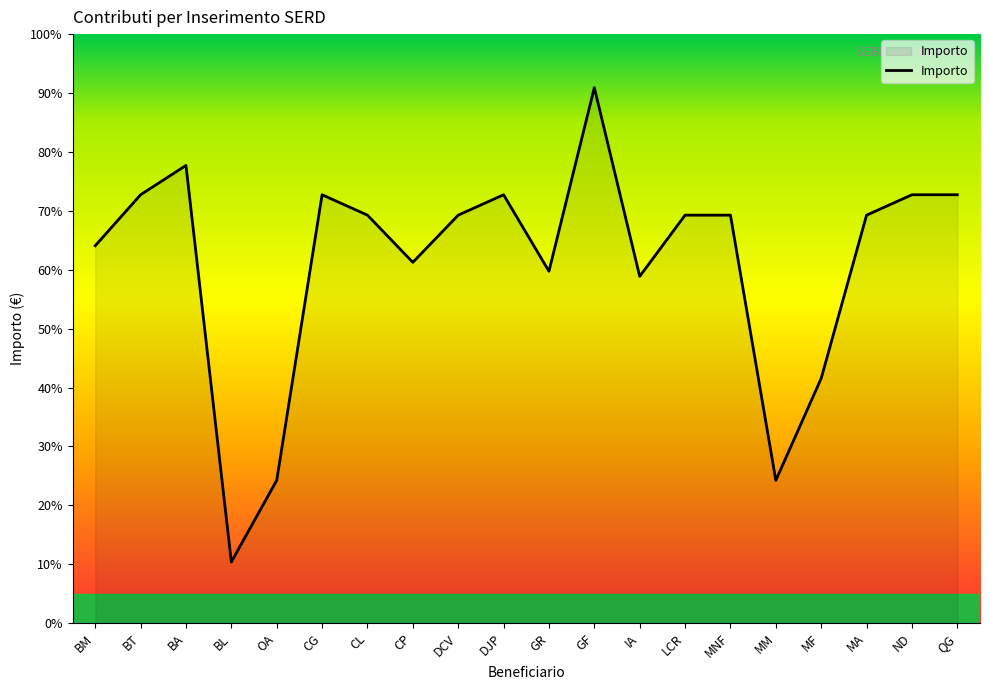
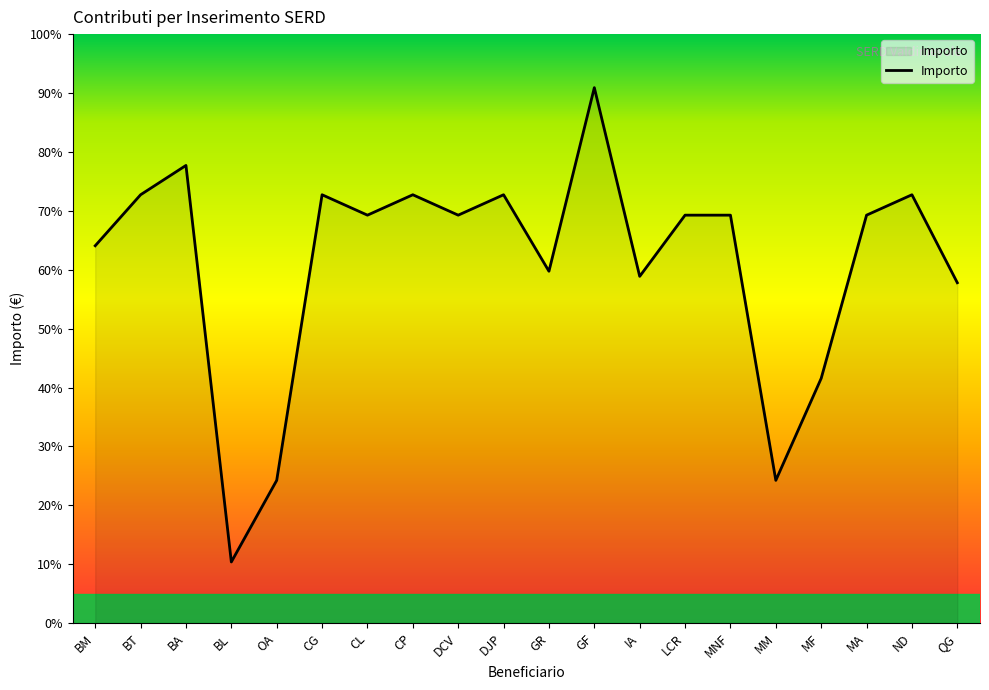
CP: 61% -> 73%
QG: 73% -> 58%
